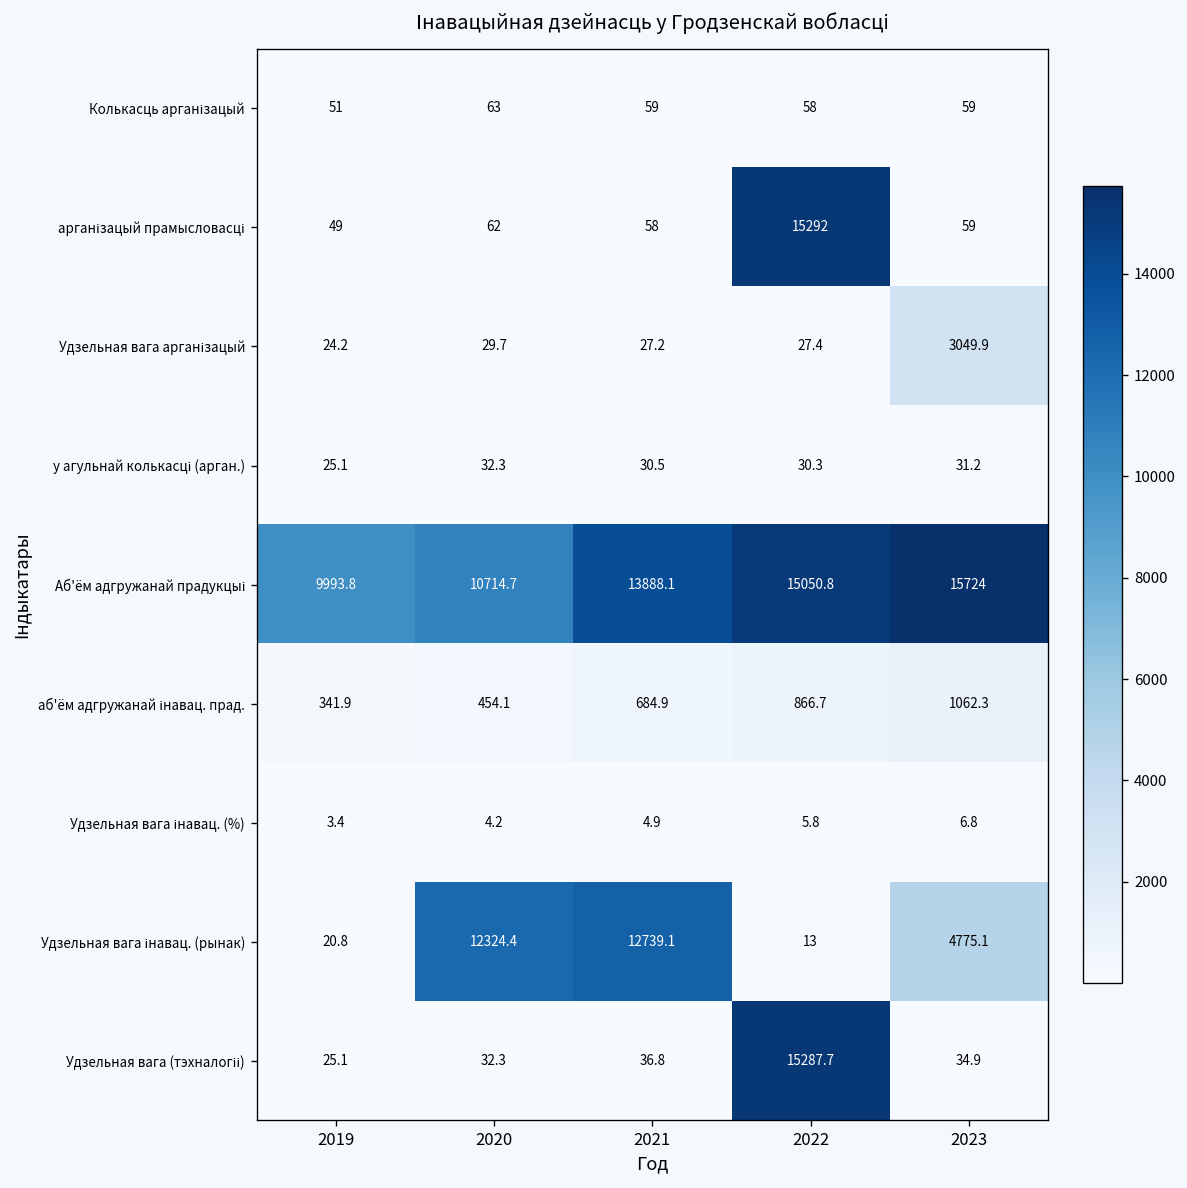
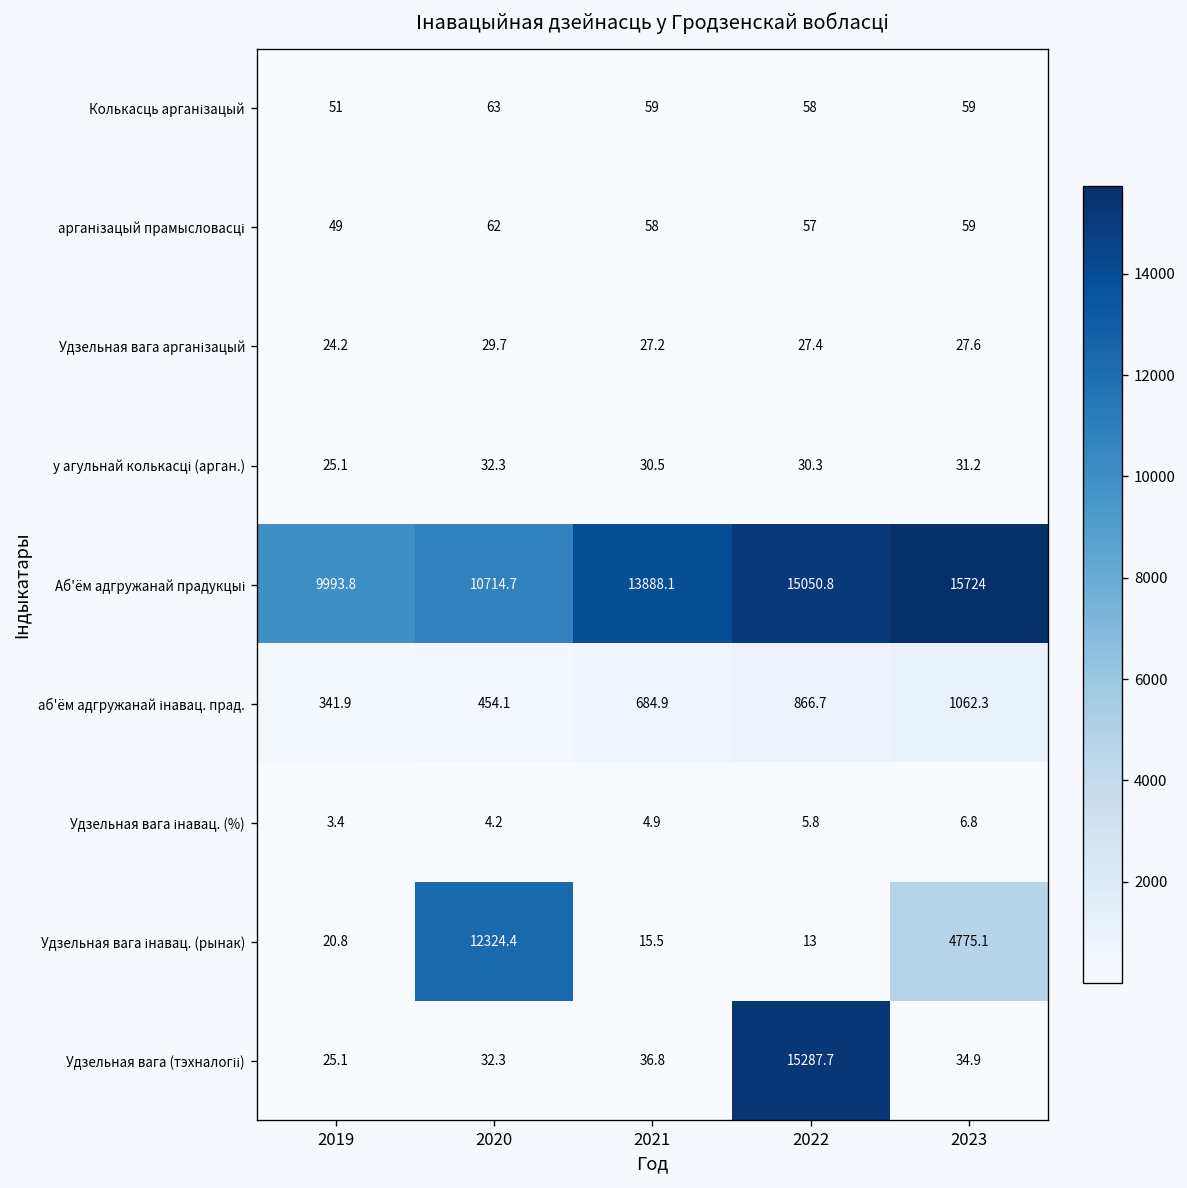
арганізацый прамысловасці, 2022: 15292 -> 57
Удзельная вага арганізацый, 2023: 3049.9 -> 27.6
Удзельная вага інавац. (рынак), 2021: 12739.1 -> 15.5
